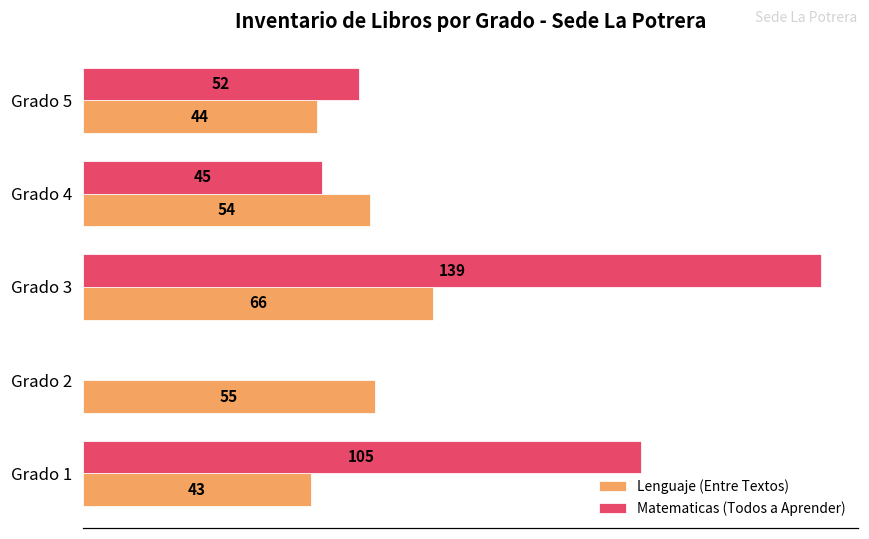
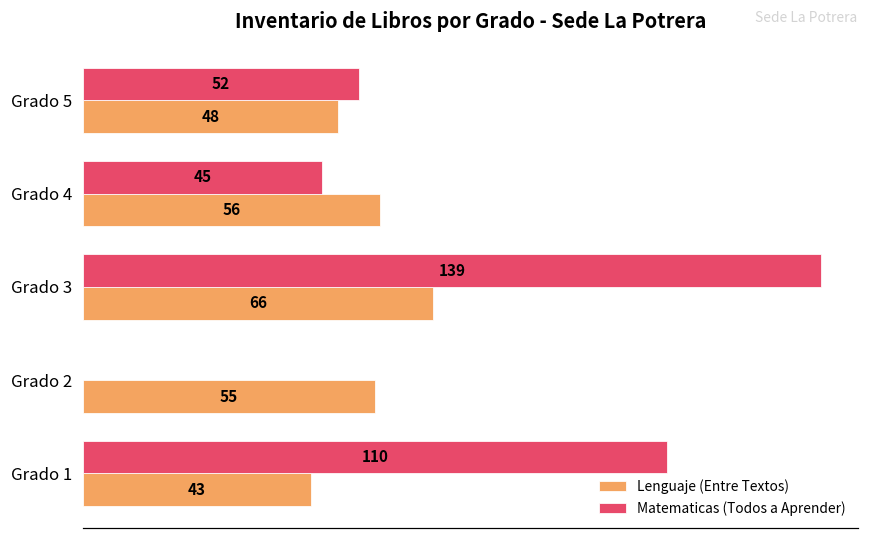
Lenguaje (Entre Textos), Grado 5: 44 -> 48
Lenguaje (Entre Textos), Grado 4: 54 -> 56
Matematicas (Todos a Aprender), Grado 1: 105 -> 110
